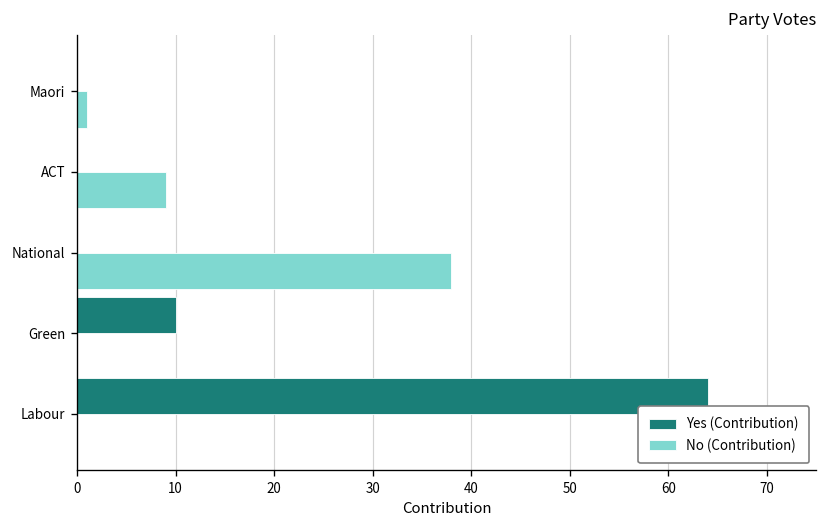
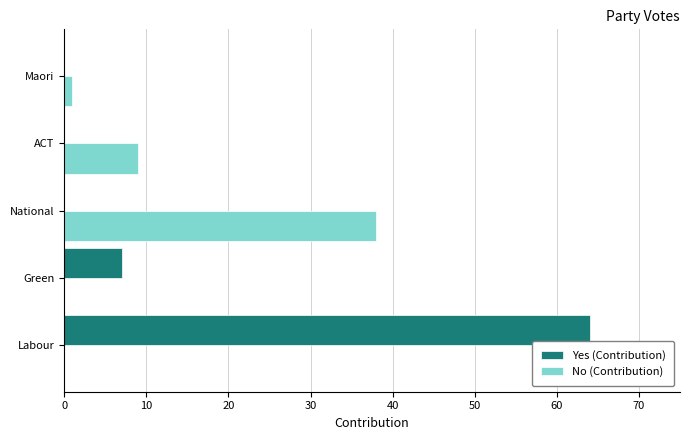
Yes (Contribution), Green: 10 -> 7
